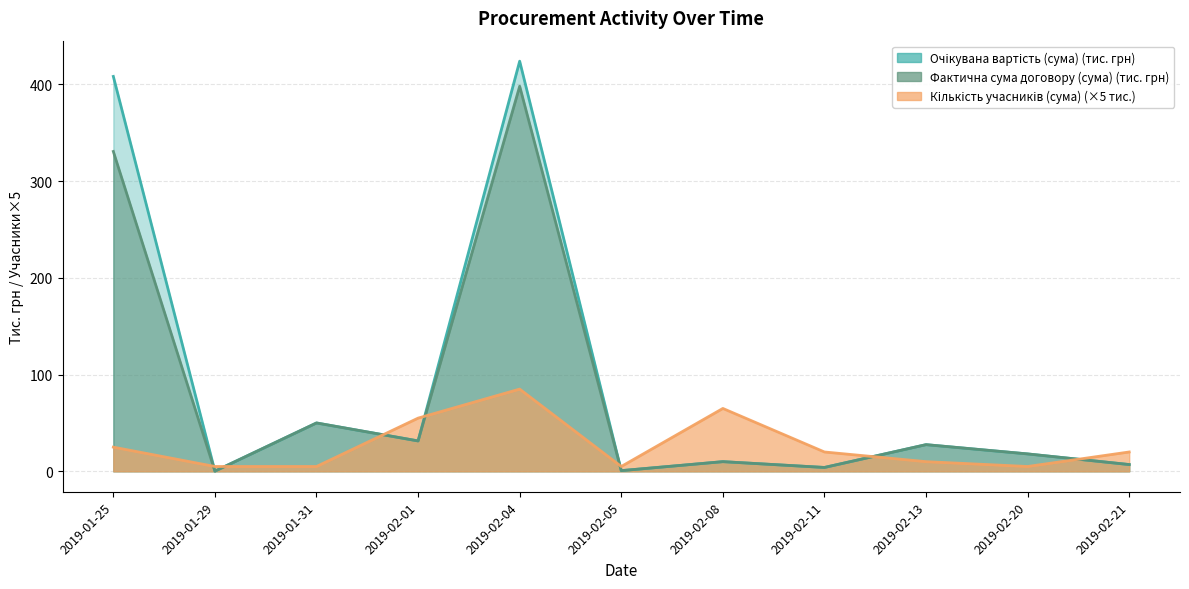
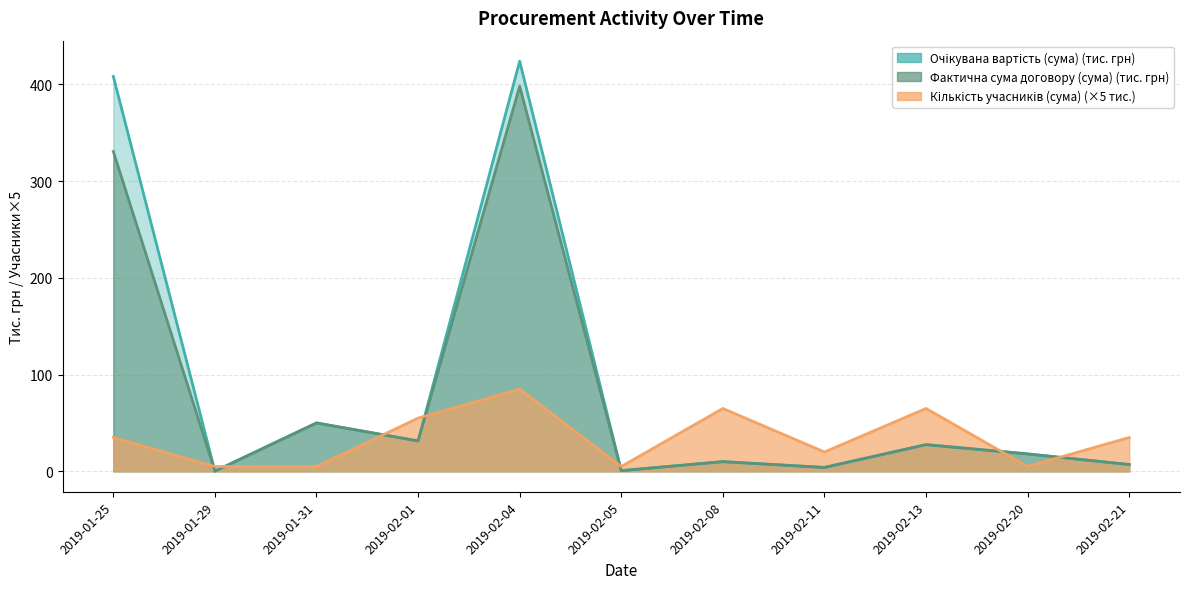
Кількість учасників (сума) (×5 тис.), 2019-01-25: 30 -> 40
Кількість учасників (сума) (×5 тис.), 2019-02-13: 10 -> 70
Кількість учасників (сума) (×5 тис.), 2019-02-21: 20 -> 40
